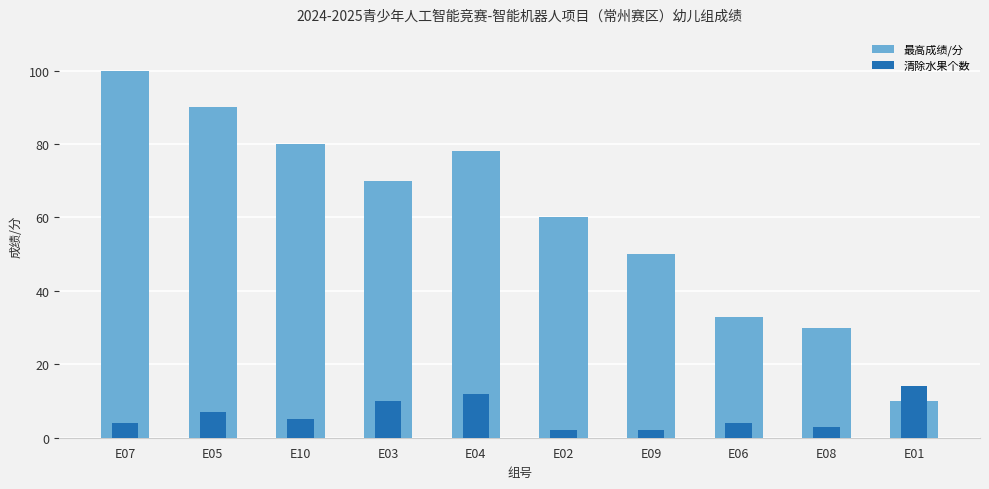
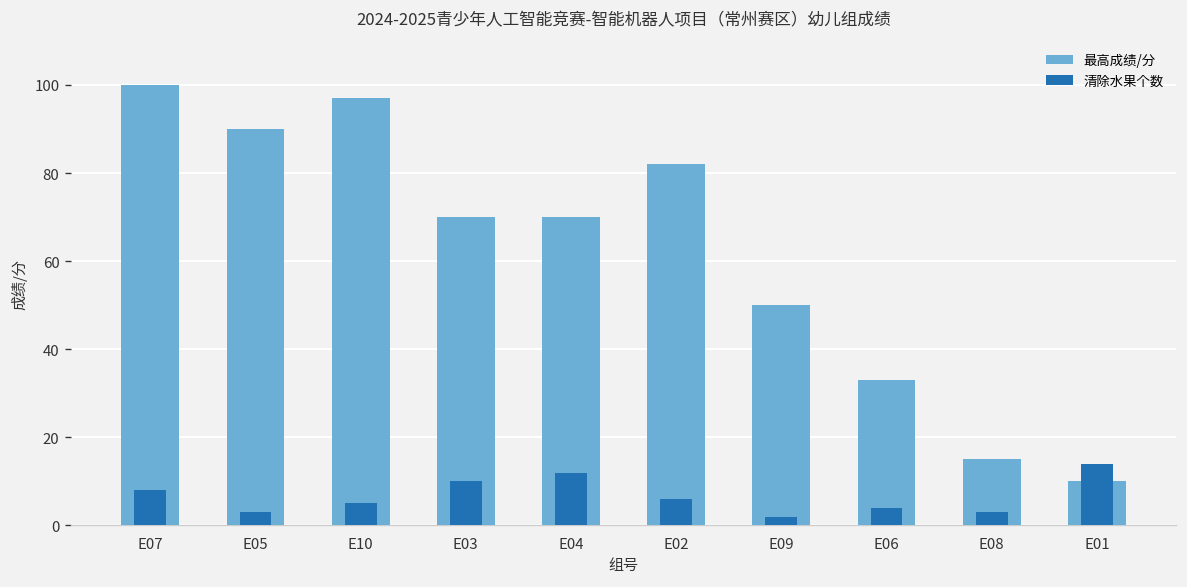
清除水果个数, E07: 4 -> 8
清除水果个数, E05: 7 -> 3
最高成绩/分, E10: 80 -> 97
最高成绩/分, E04: 78 -> 70
最高成绩/分, E02: 60 -> 82
清除水果个数, E02: 2 -> 6
最高成绩/分, E08: 30 -> 15
